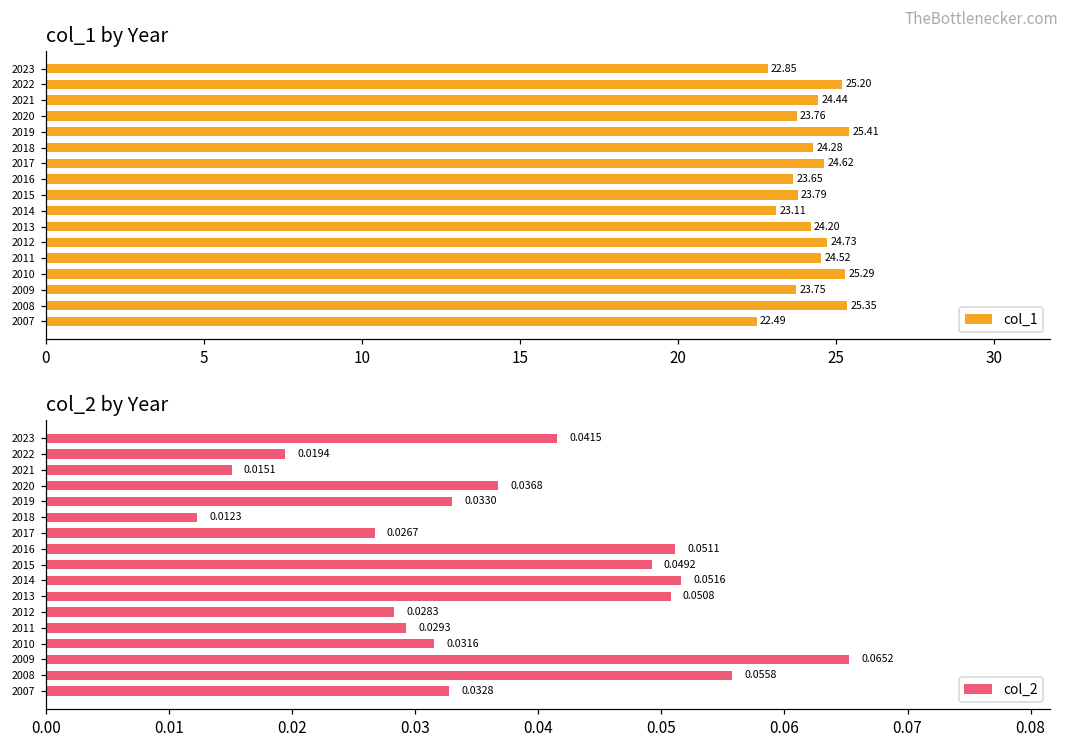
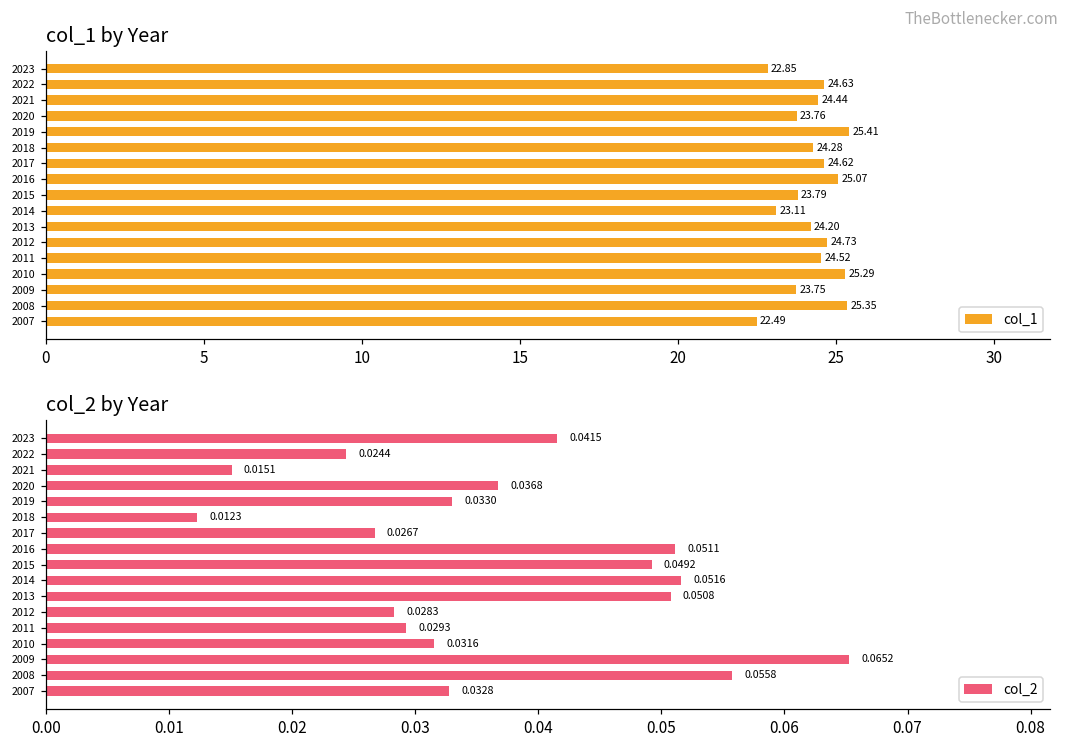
col_1 by Year, 2022: 25.20 -> 24.63
col_1 by Year, 2016: 23.65 -> 25.07
col_2 by Year, 2022: 0.0194 -> 0.0244
